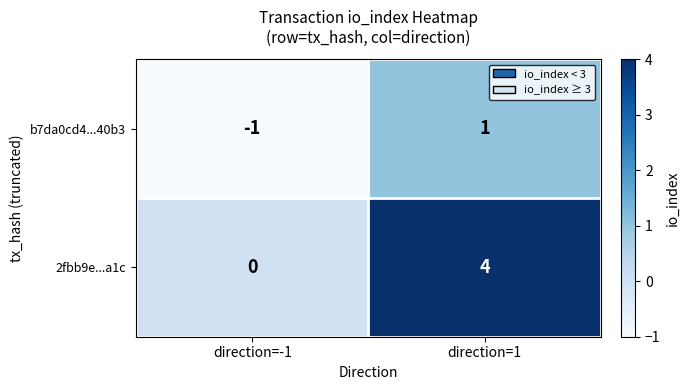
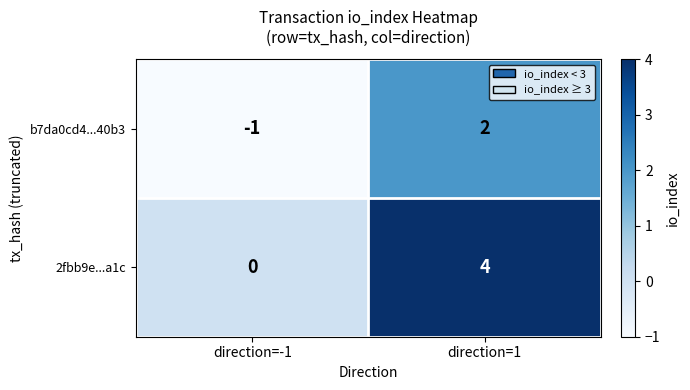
b7da0cd4...40b3, direction=1: 1 -> 2
